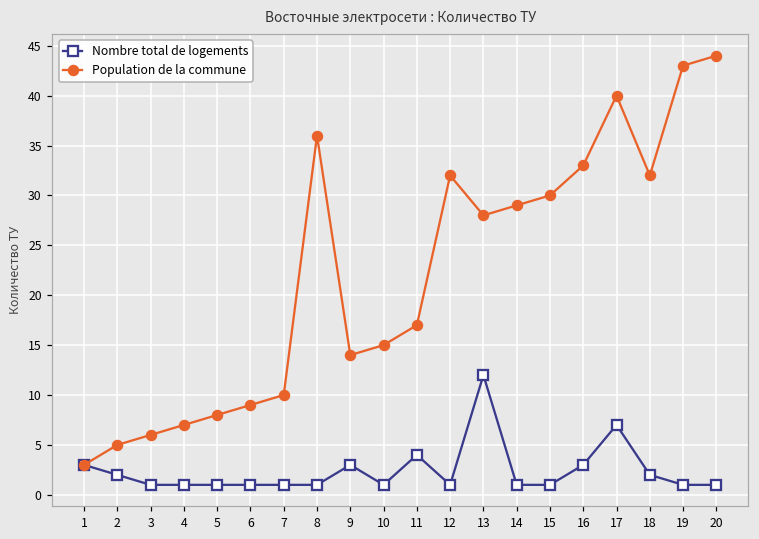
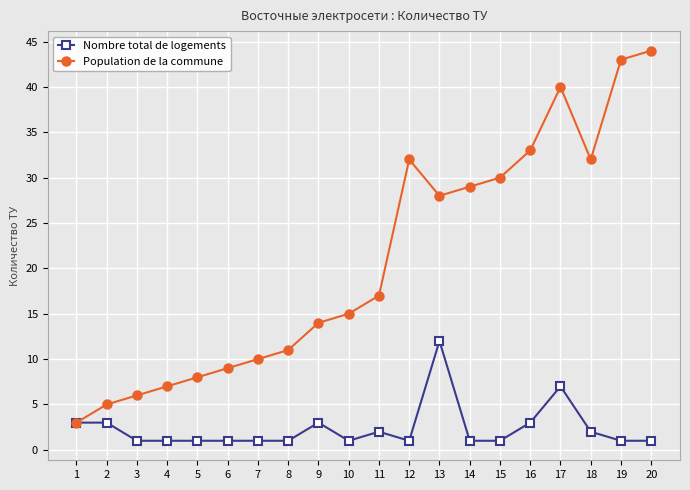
Nombre total de logements, 2: 2 -> 3
Population de la commune, 8: 36 -> 11
Nombre total de logements, 11: 4 -> 2
